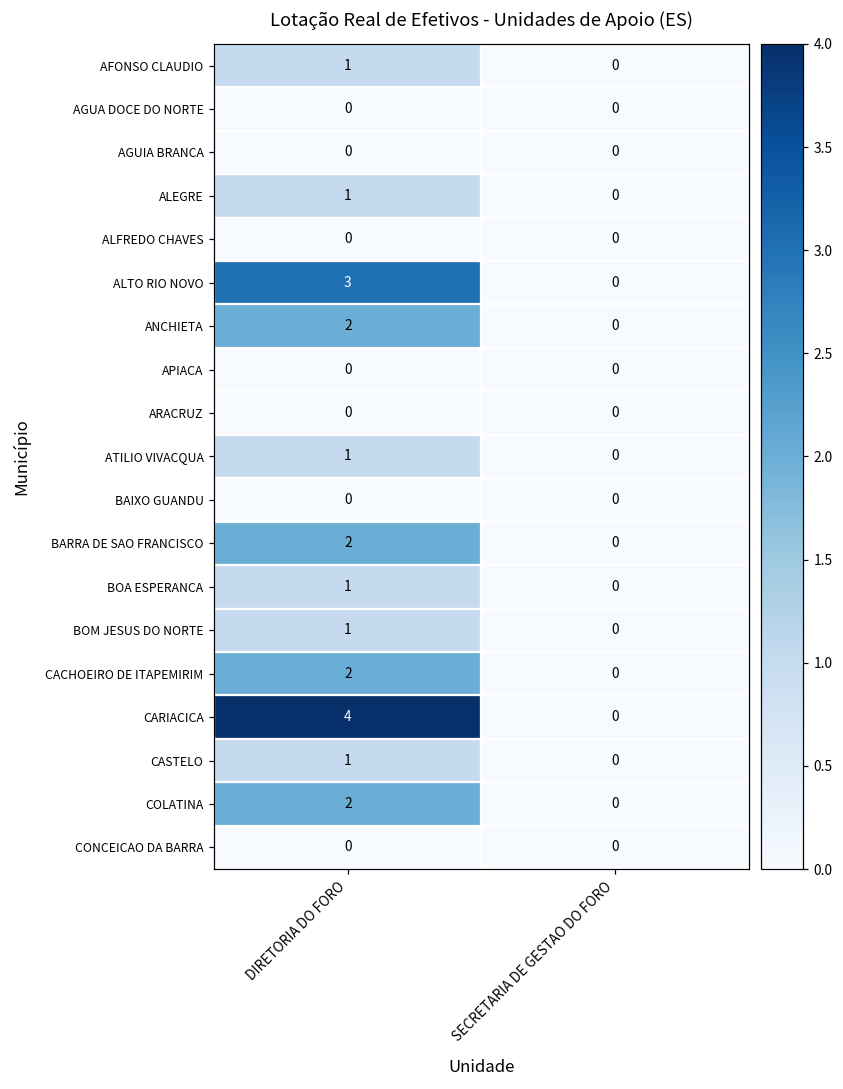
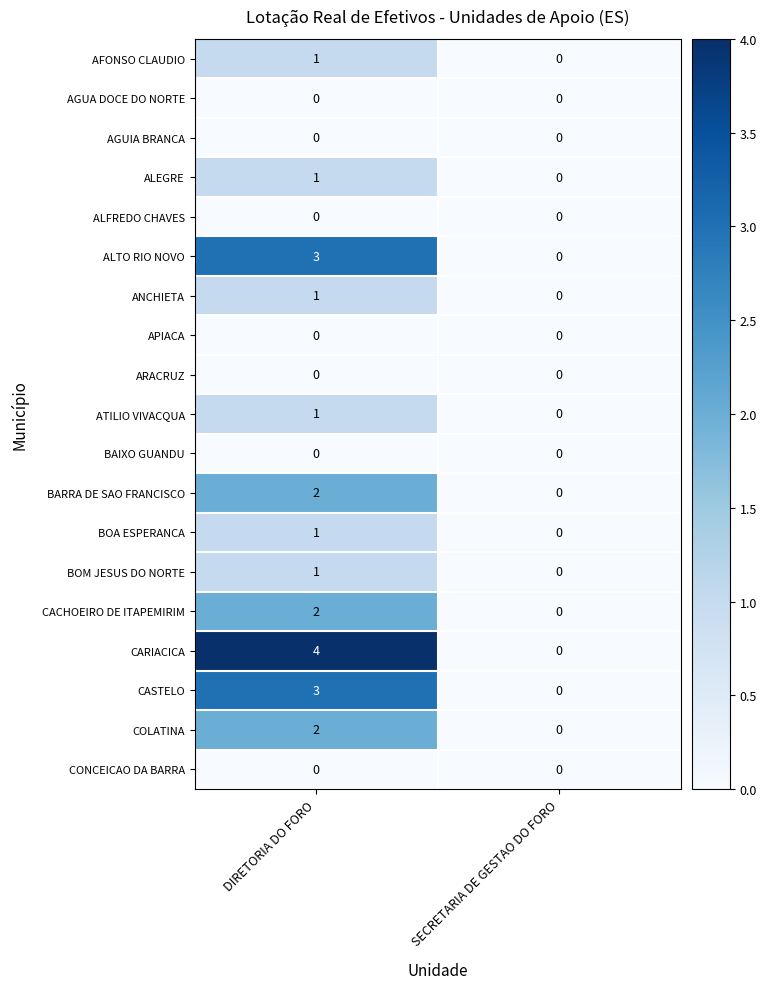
ANCHIETA, DIRETORIA DO FORO: 2 -> 1
CASTELO, DIRETORIA DO FORO: 1 -> 3
